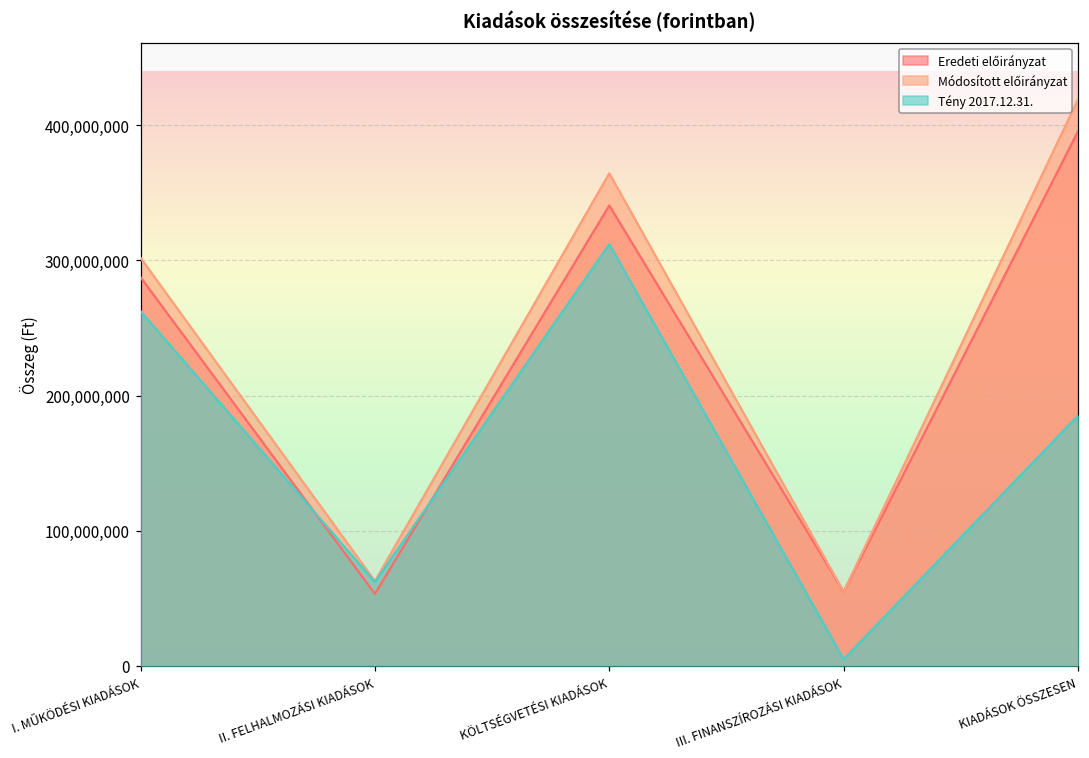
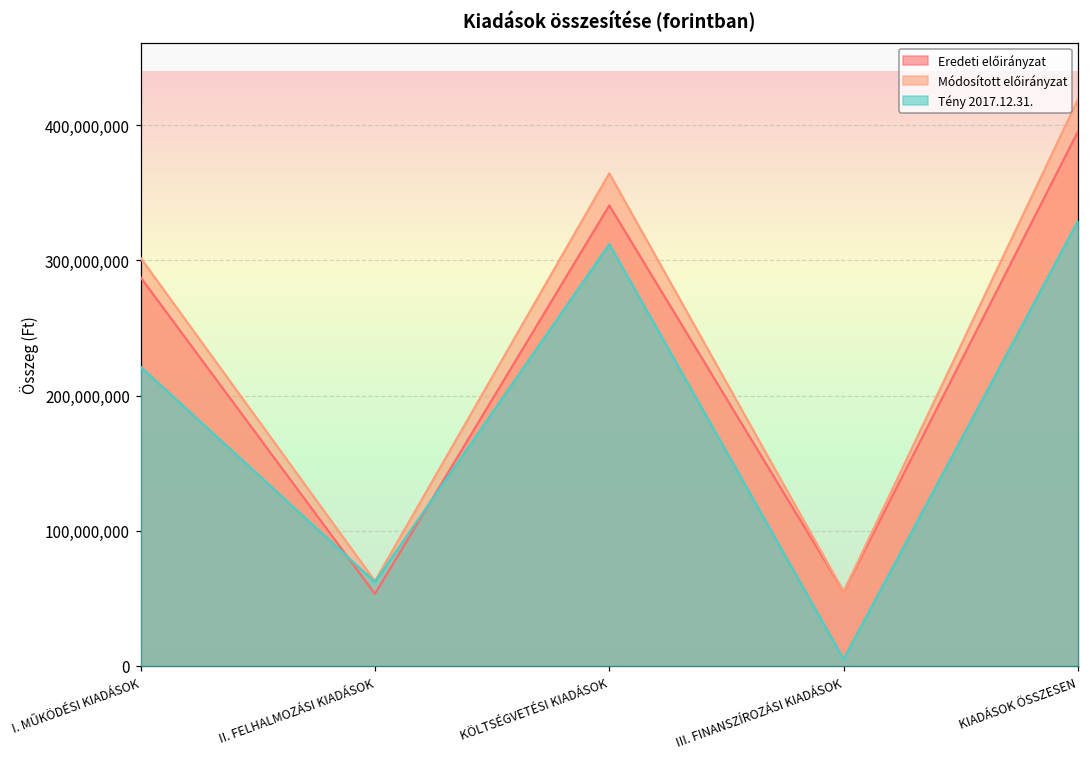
Tény 2017.12.31., I. MŰKÖDÉSI KIADÁSOK: 262,000,000 -> 221,000,000
Tény 2017.12.31., KIADÁSOK ÖSSZESEN: 185,000,000 -> 329,000,000
